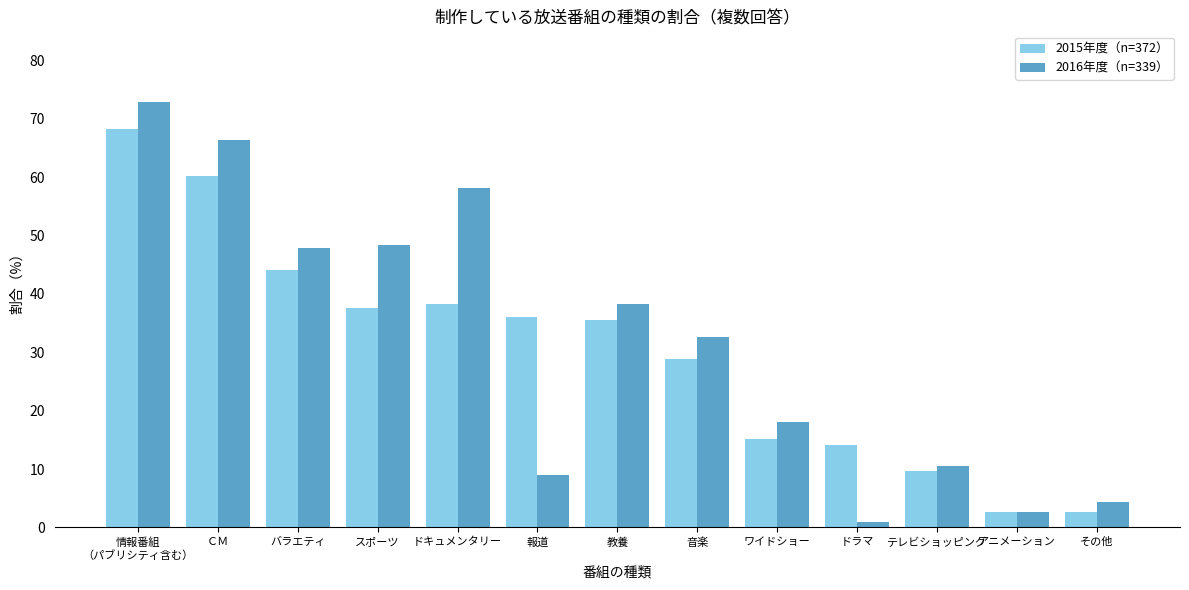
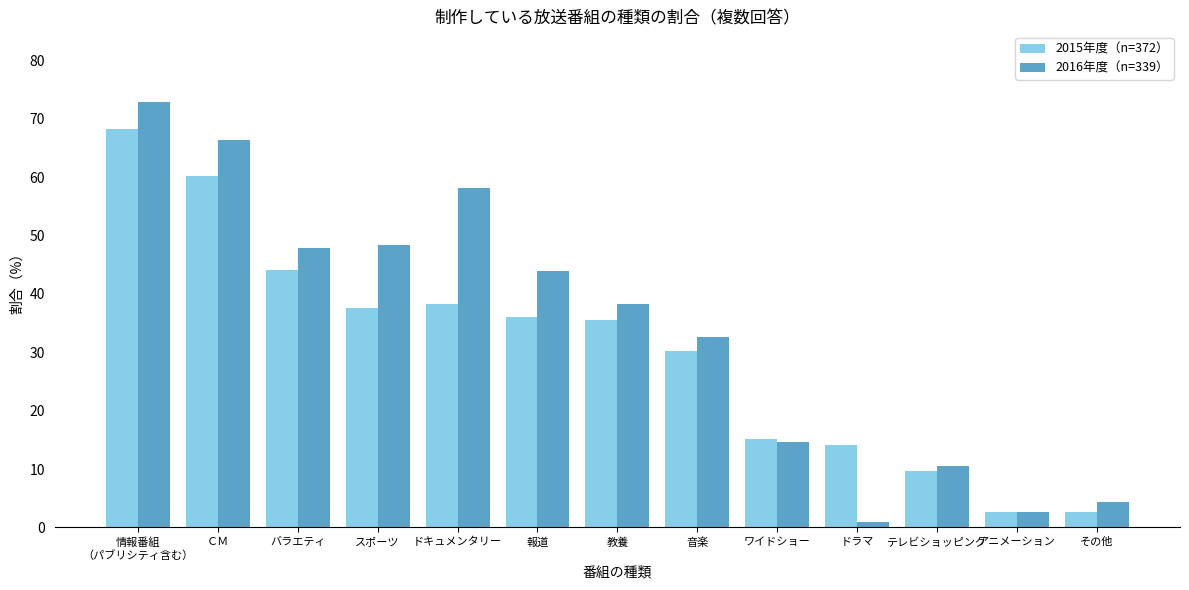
2016年度（n=339）, 報道: 9 -> 44
2015年度（n=372）, 音楽: 29 -> 30
2016年度（n=339）, ワイドショー: 18 -> 15
